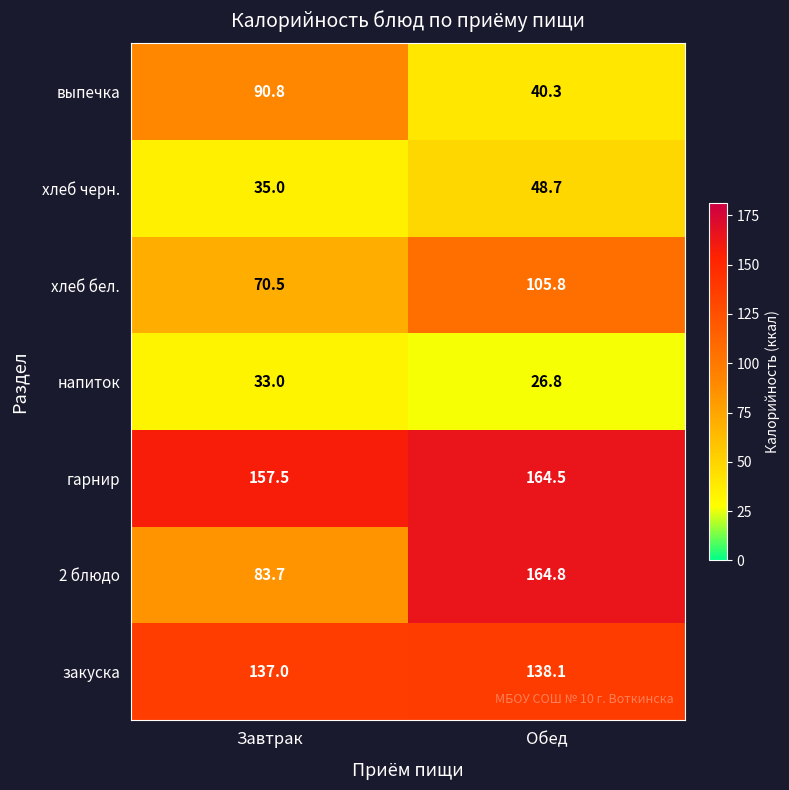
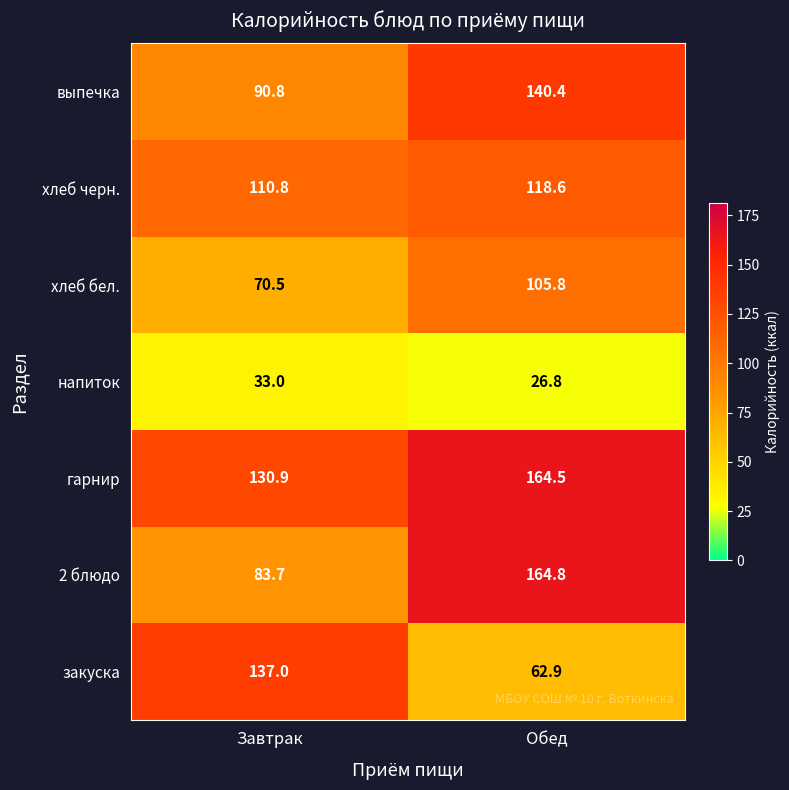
выпечка, Обед: 40.3 -> 140.4
хлеб черн., Завтрак: 35.0 -> 110.8
хлеб черн., Обед: 48.7 -> 118.6
гарнир, Завтрак: 157.5 -> 130.9
закуска, Обед: 138.1 -> 62.9
